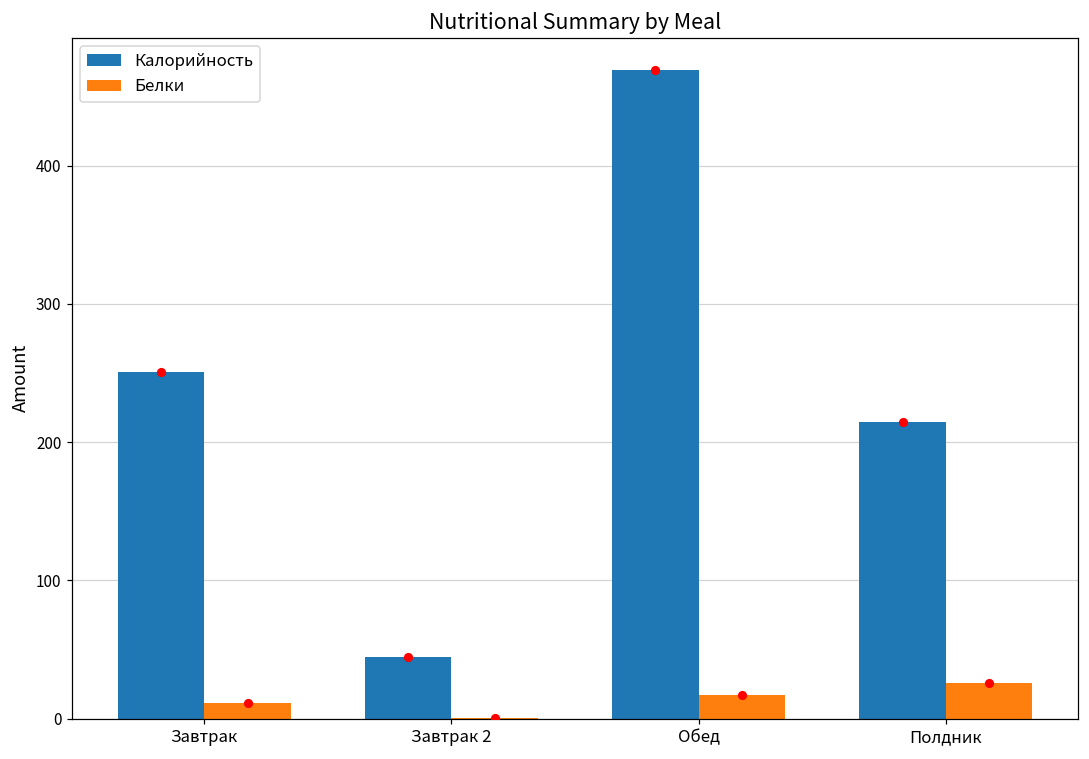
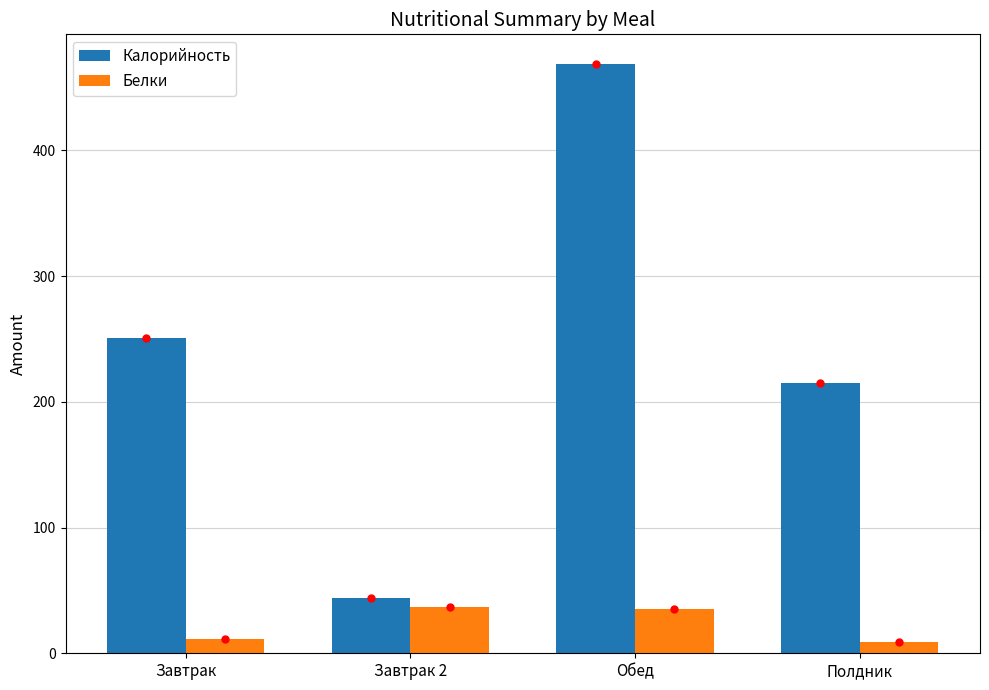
Белки, Завтрак 2: 0 -> 37
Белки, Обед: 17 -> 36
Белки, Полдник: 26 -> 9
